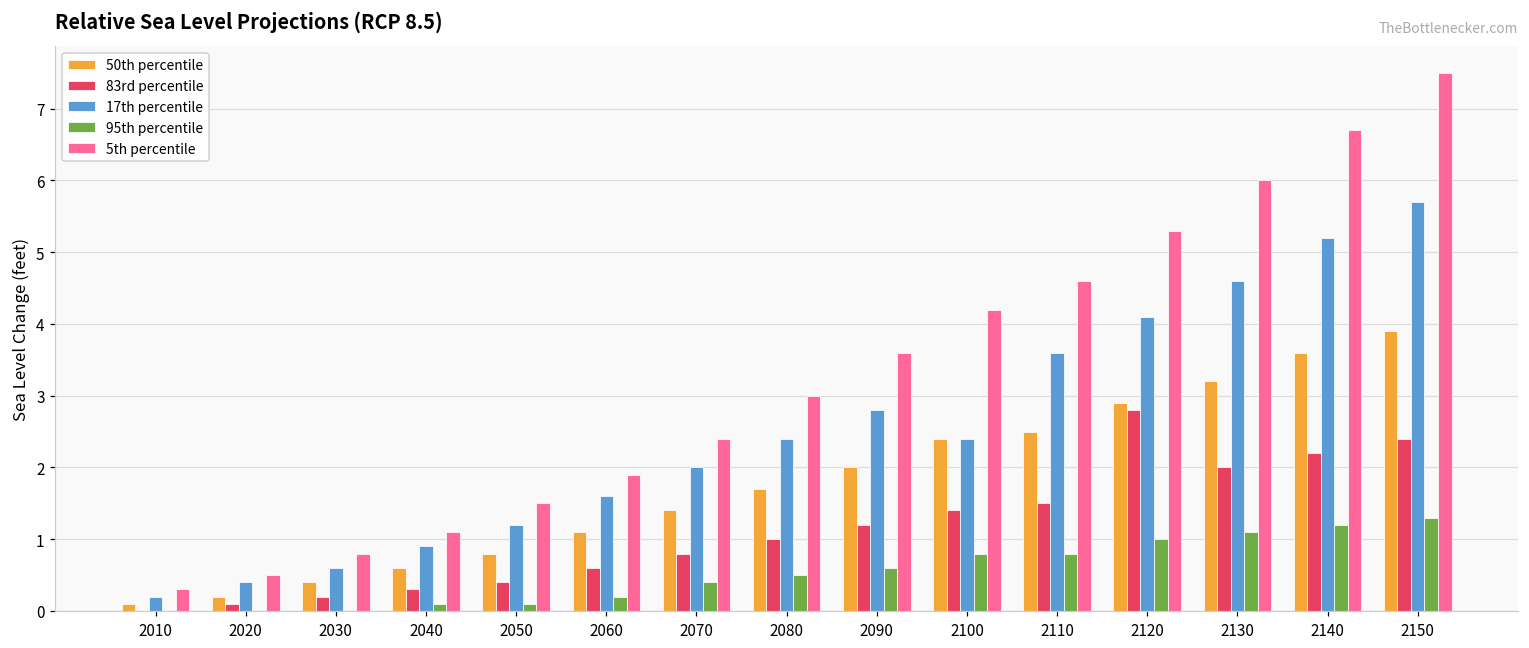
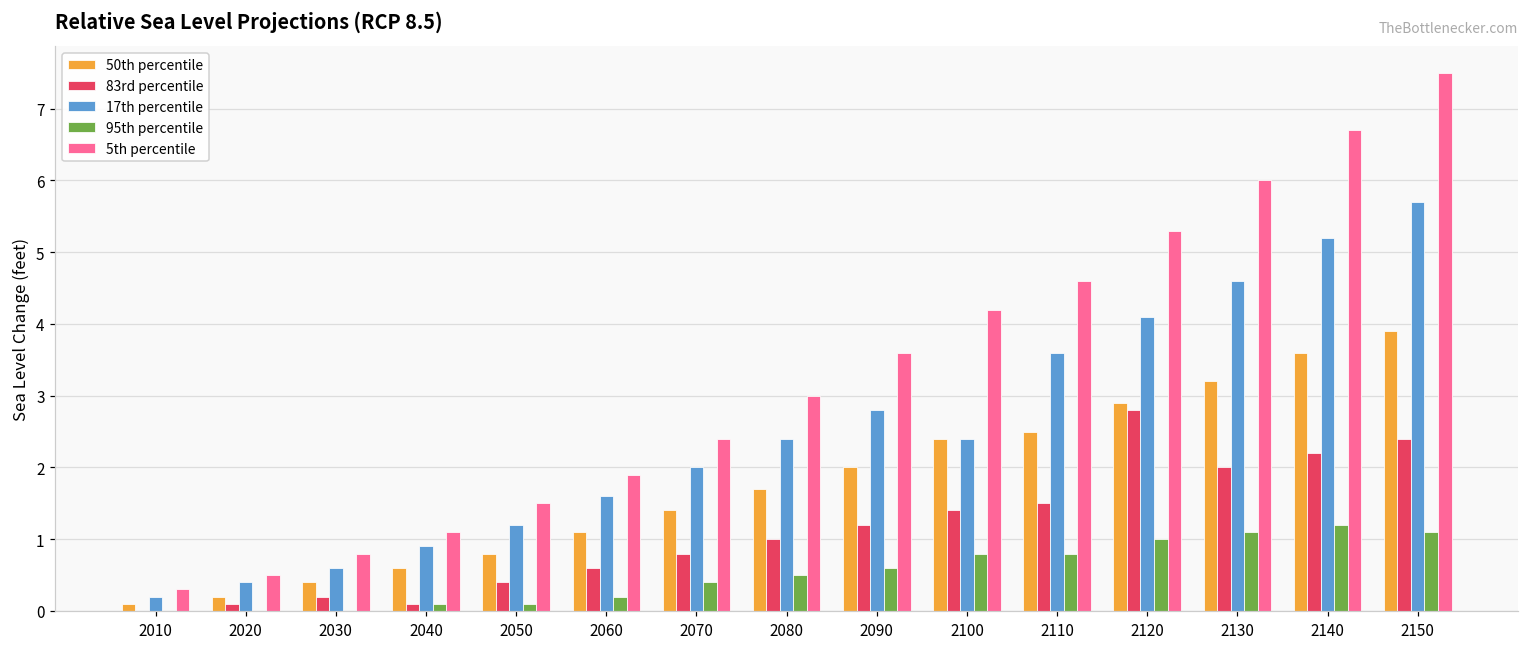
83rd percentile, 2040: 0.3 -> 0.1
95th percentile, 2150: 1.3 -> 1.1
